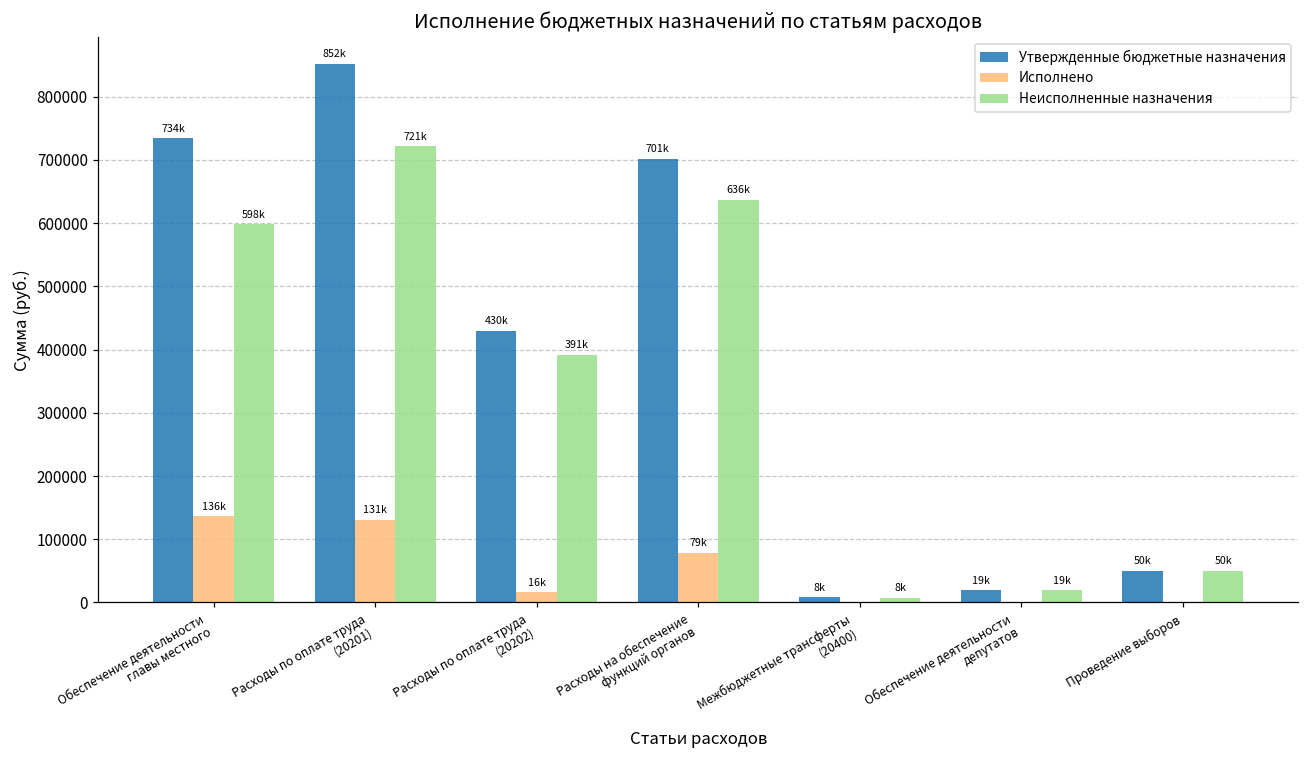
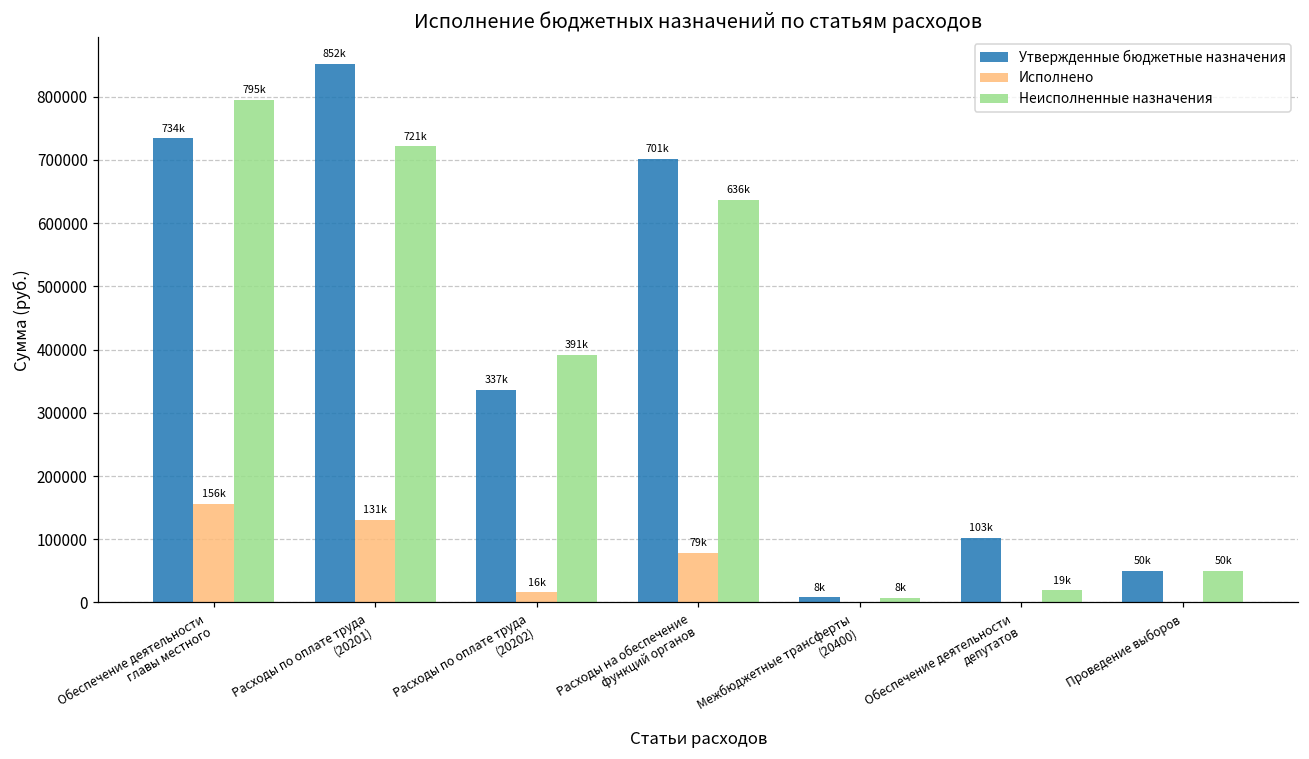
Исполнено, Обеспечение деятельности главы местного: 136k -> 156k
Неисполненные назначения, Обеспечение деятельности главы местного: 598k -> 795k
Утвержденные бюджетные назначения, Расходы по оплате труда (20202): 430k -> 337k
Утвержденные бюджетные назначения, Обеспечение деятельности депутатов: 19k -> 103k
